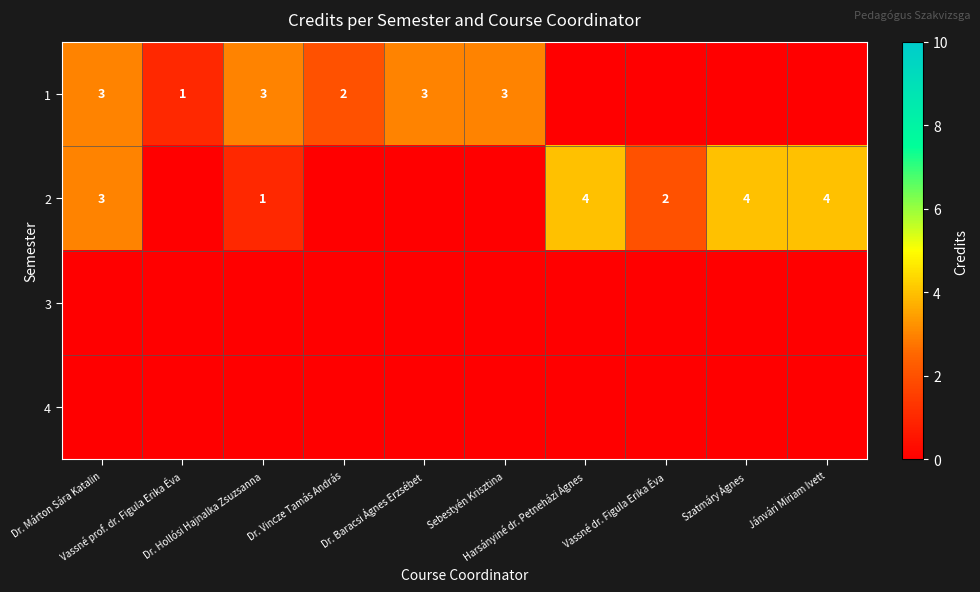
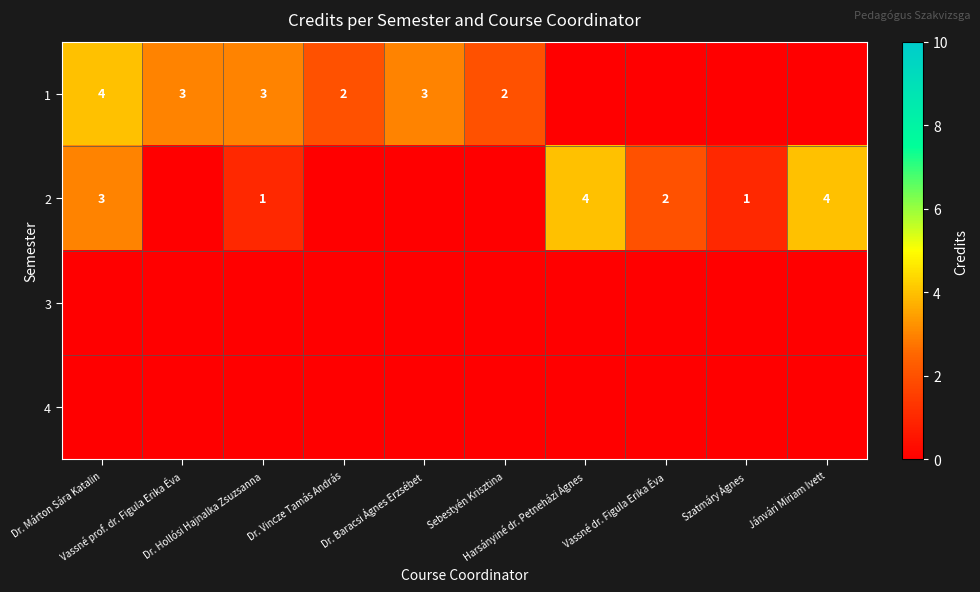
1, Dr. Márton Sára Katalin: 3 -> 4
1, Vassné prof. dr. Figula Erika Éva: 1 -> 3
1, Sebestyén Krisztina: 3 -> 2
2, Szatmáry Ágnes: 4 -> 1
